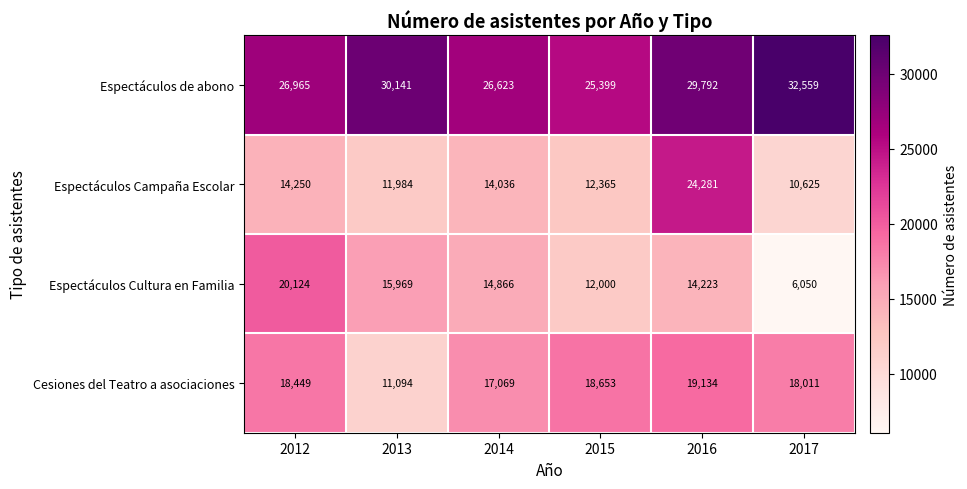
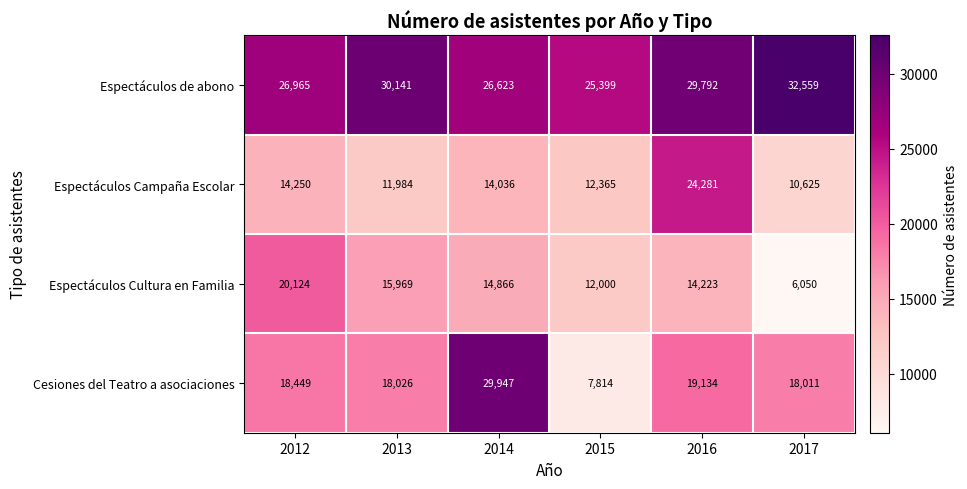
Cesiones del Teatro a asociaciones, 2013: 11,094 -> 18,026
Cesiones del Teatro a asociaciones, 2014: 17,069 -> 29,947
Cesiones del Teatro a asociaciones, 2015: 18,653 -> 7,814
